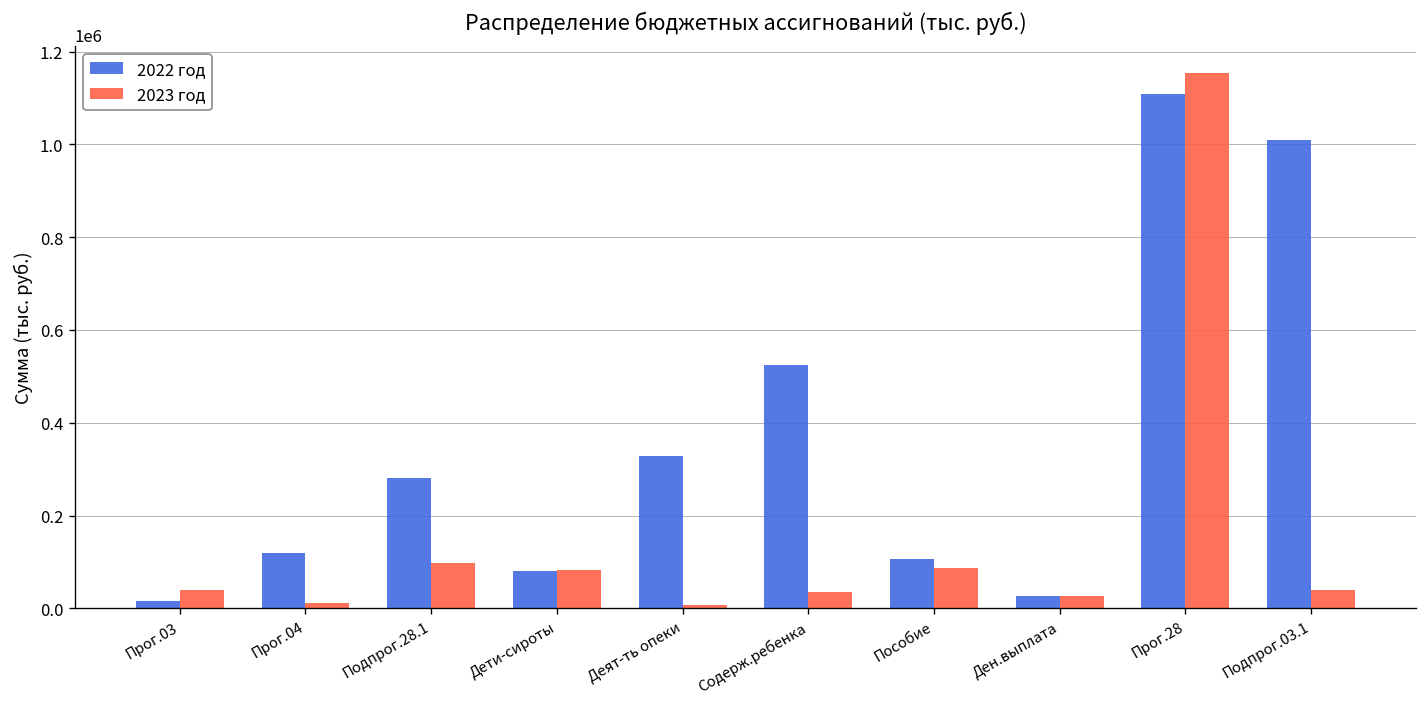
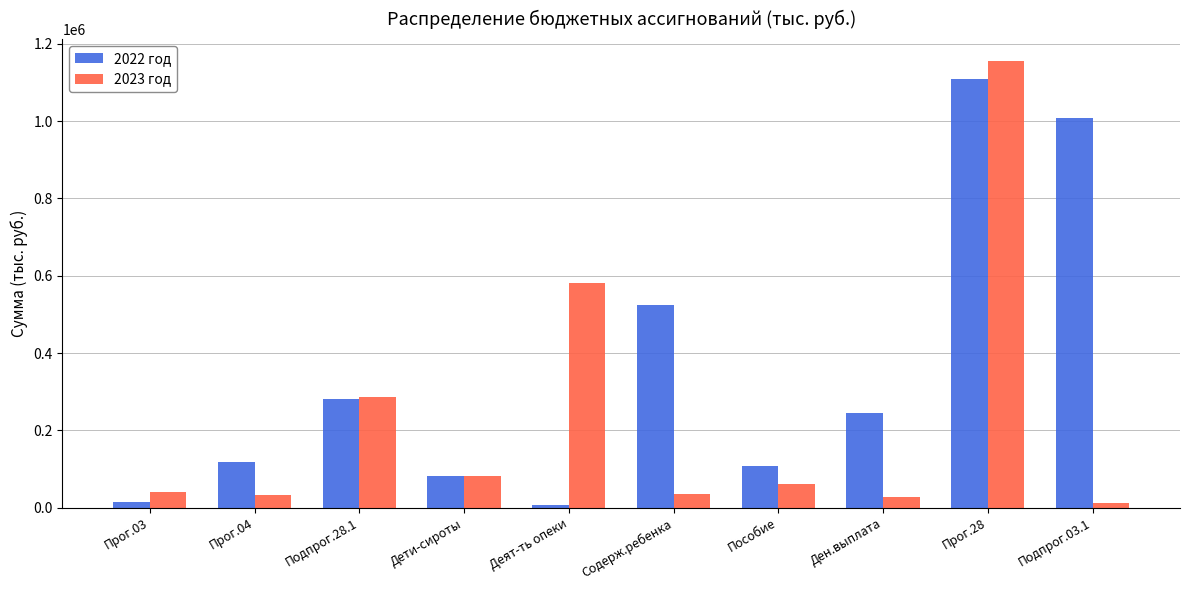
2023 год, Прог.04: 10000 -> 30000
2023 год, Подпрог.28.1: 100000 -> 290000
2022 год, Деят-ть опеки: 330000 -> 10000
2023 год, Деят-ть опеки: 10000 -> 580000
2023 год, Пособие: 90000 -> 60000
2022 год, Ден.выплата: 30000 -> 250000
2023 год, Подпрог.03.1: 40000 -> 10000
